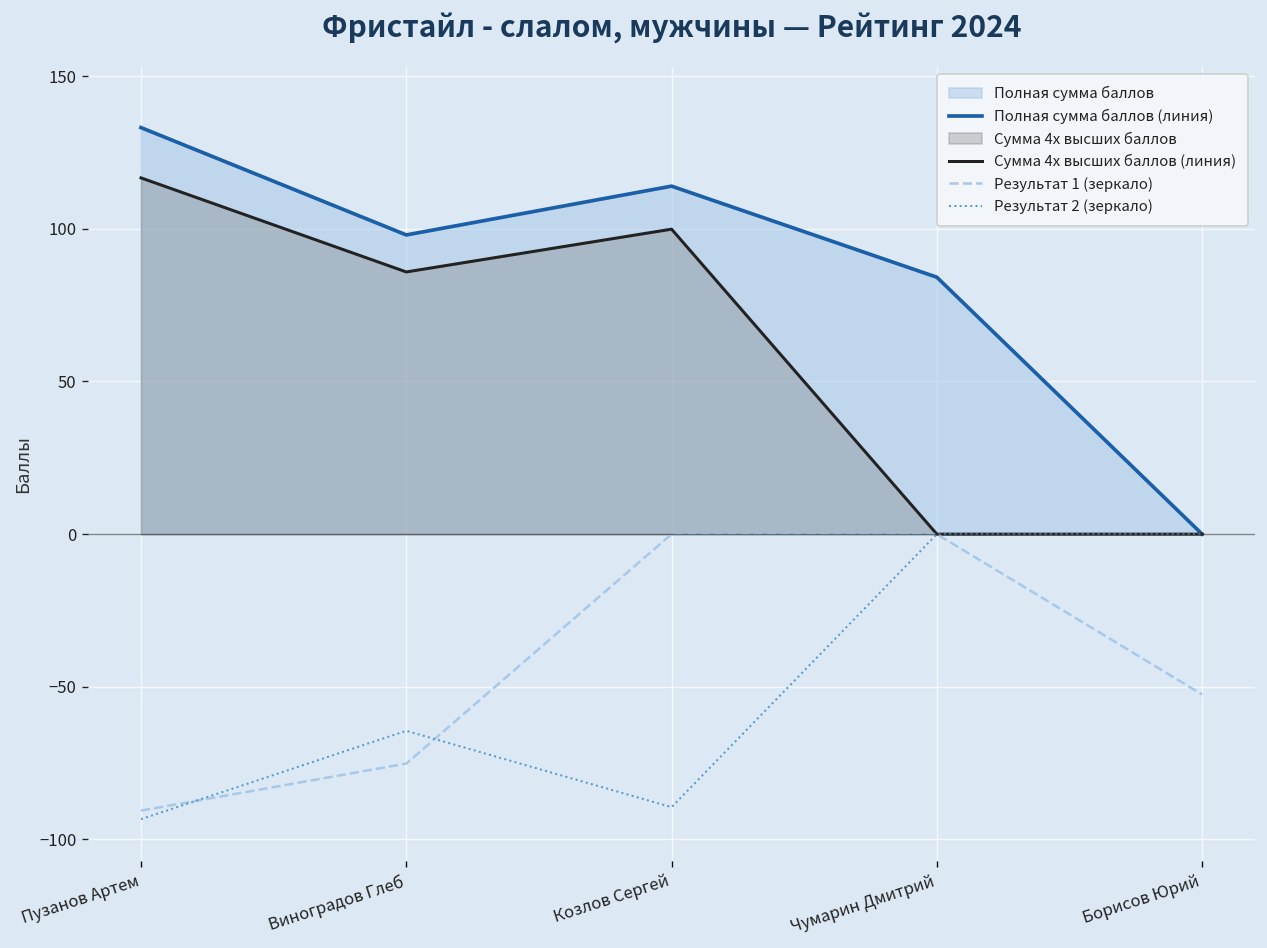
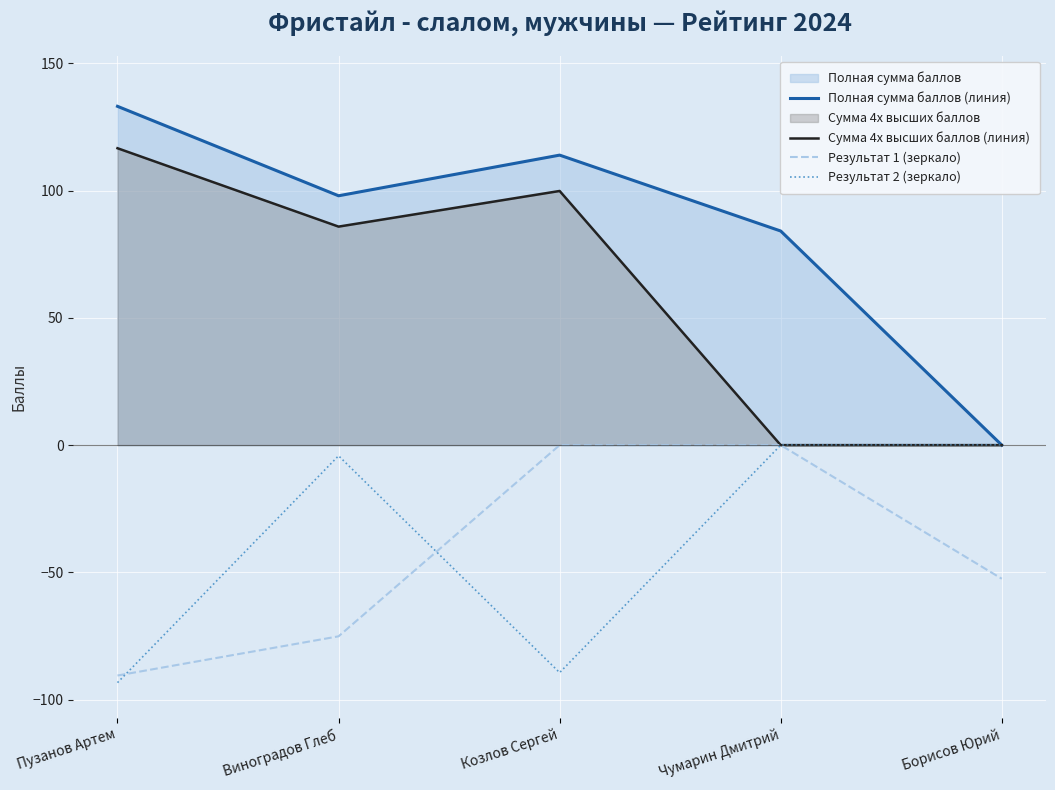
Результат 2 (зеркало), Виноградов Глеб: -64 -> -4
